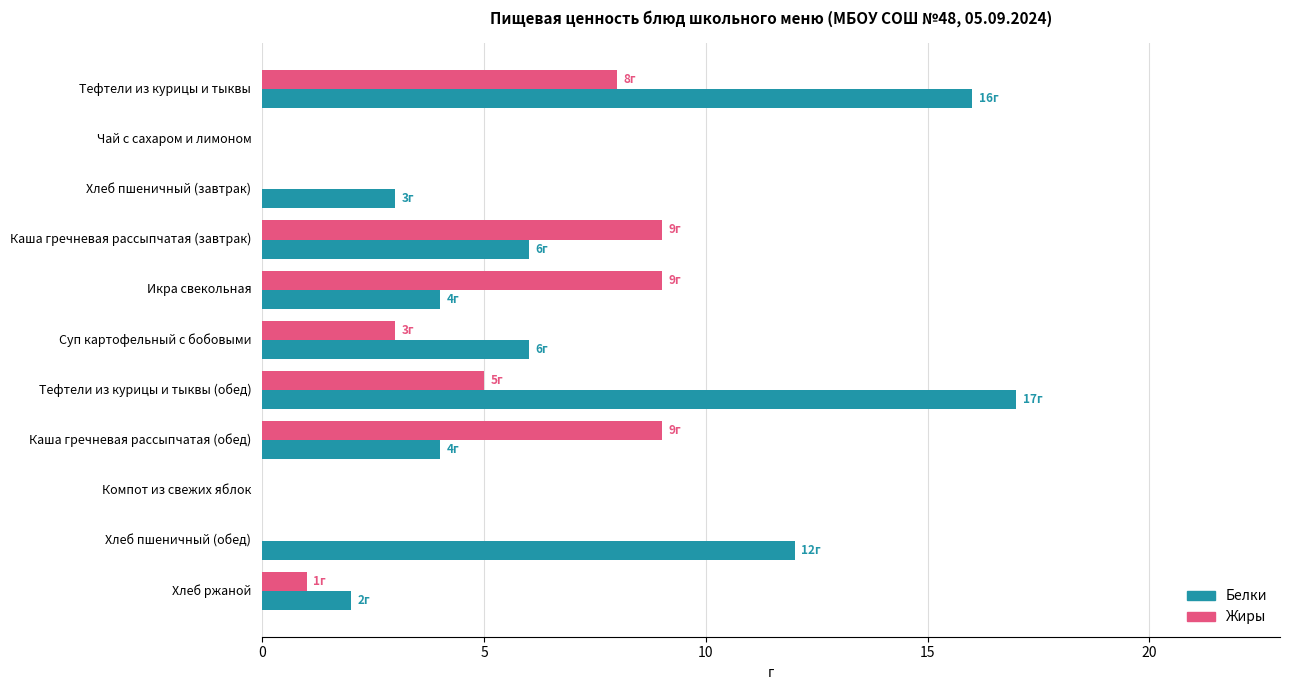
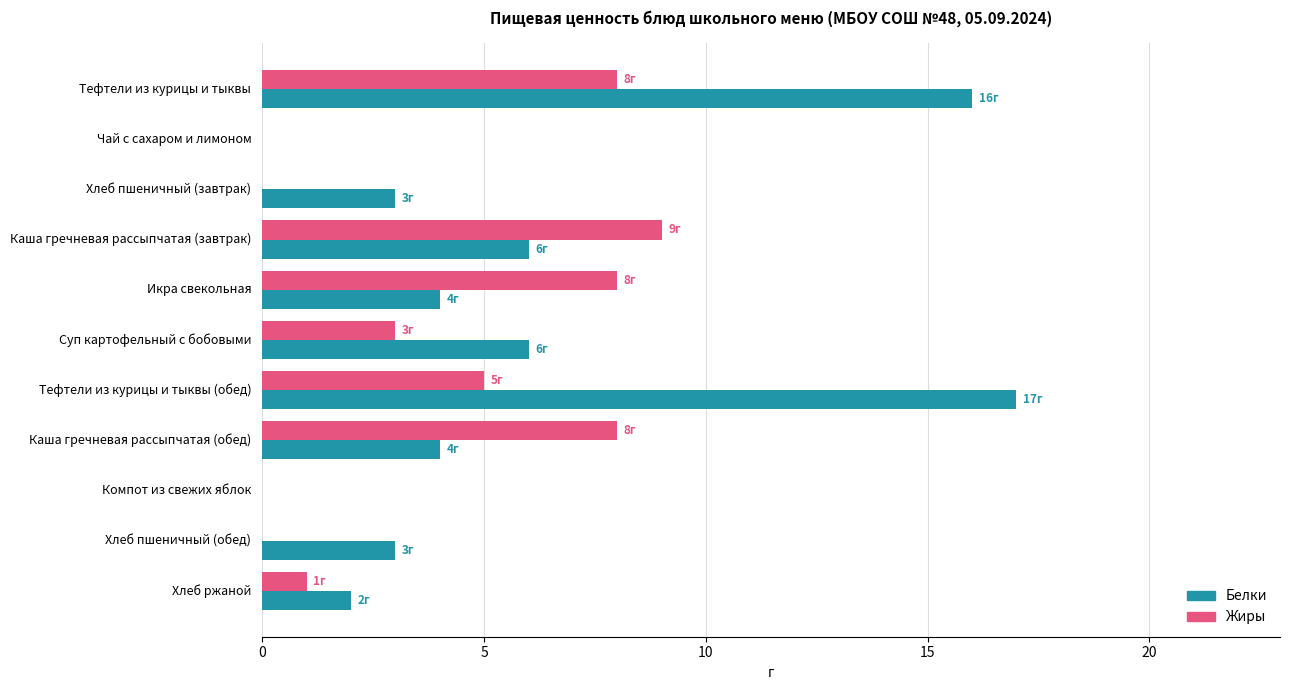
Жиры, Икра свекольная: 9г -> 8г
Жиры, Каша гречневая рассыпчатая (обед): 9г -> 8г
Белки, Хлеб пшеничный (обед): 12г -> 3г
